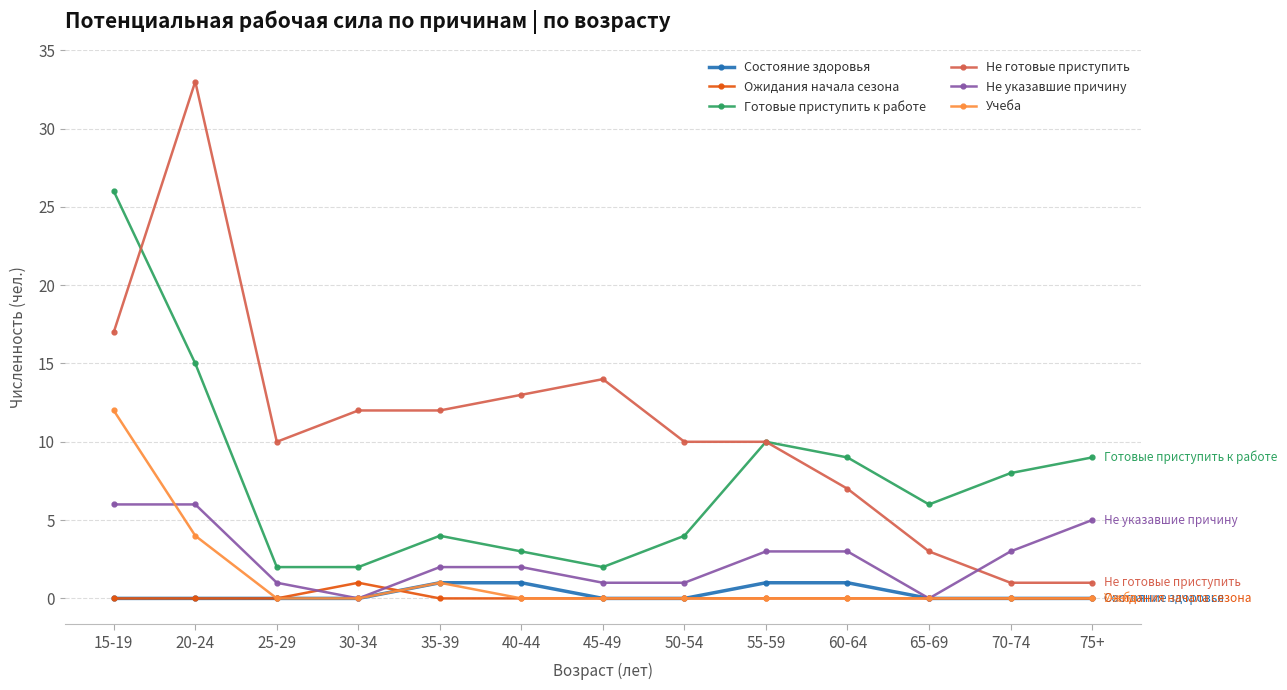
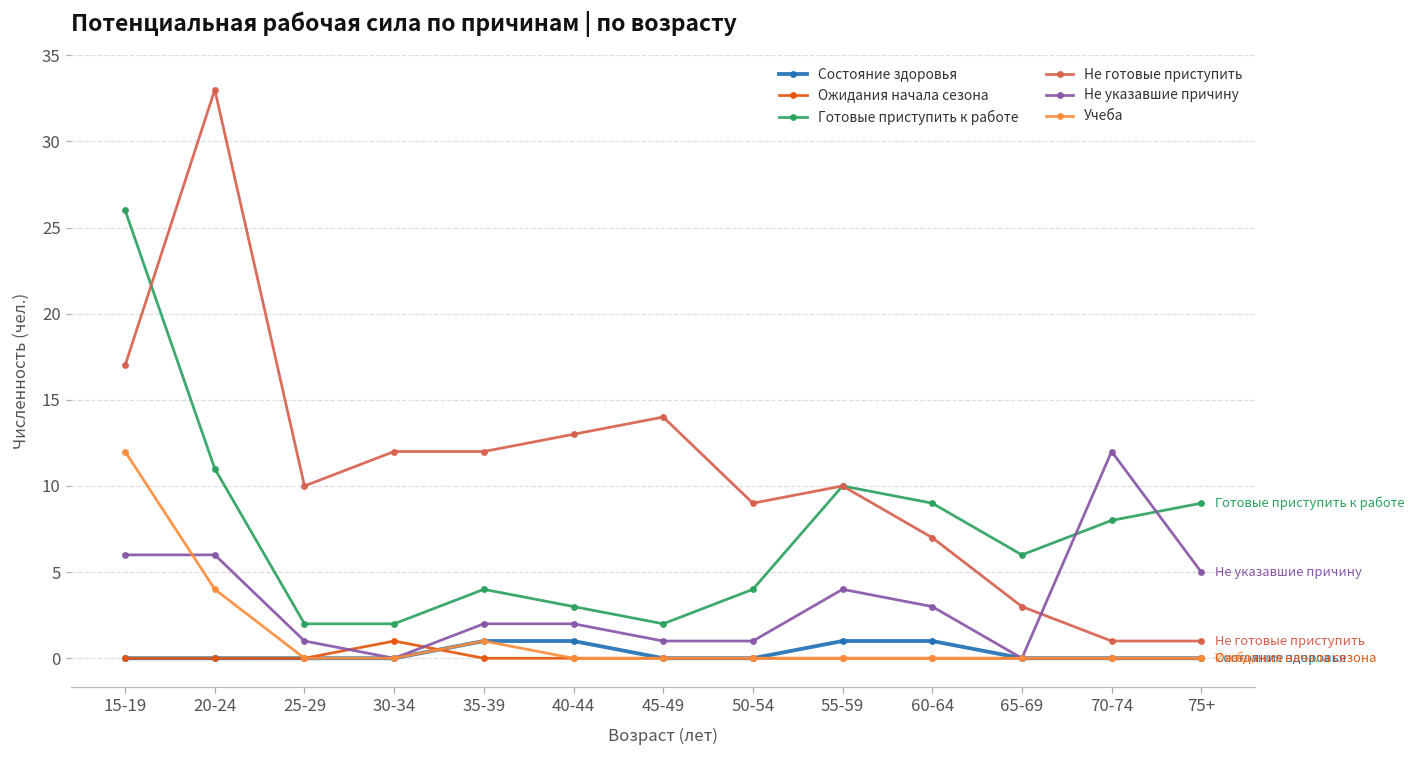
Готовые приступить к работе, 20-24: 15 -> 11
Не готовые приступить, 50-54: 10 -> 9
Не указавшие причину, 55-59: 3 -> 4
Не указавшие причину, 70-74: 3 -> 12
